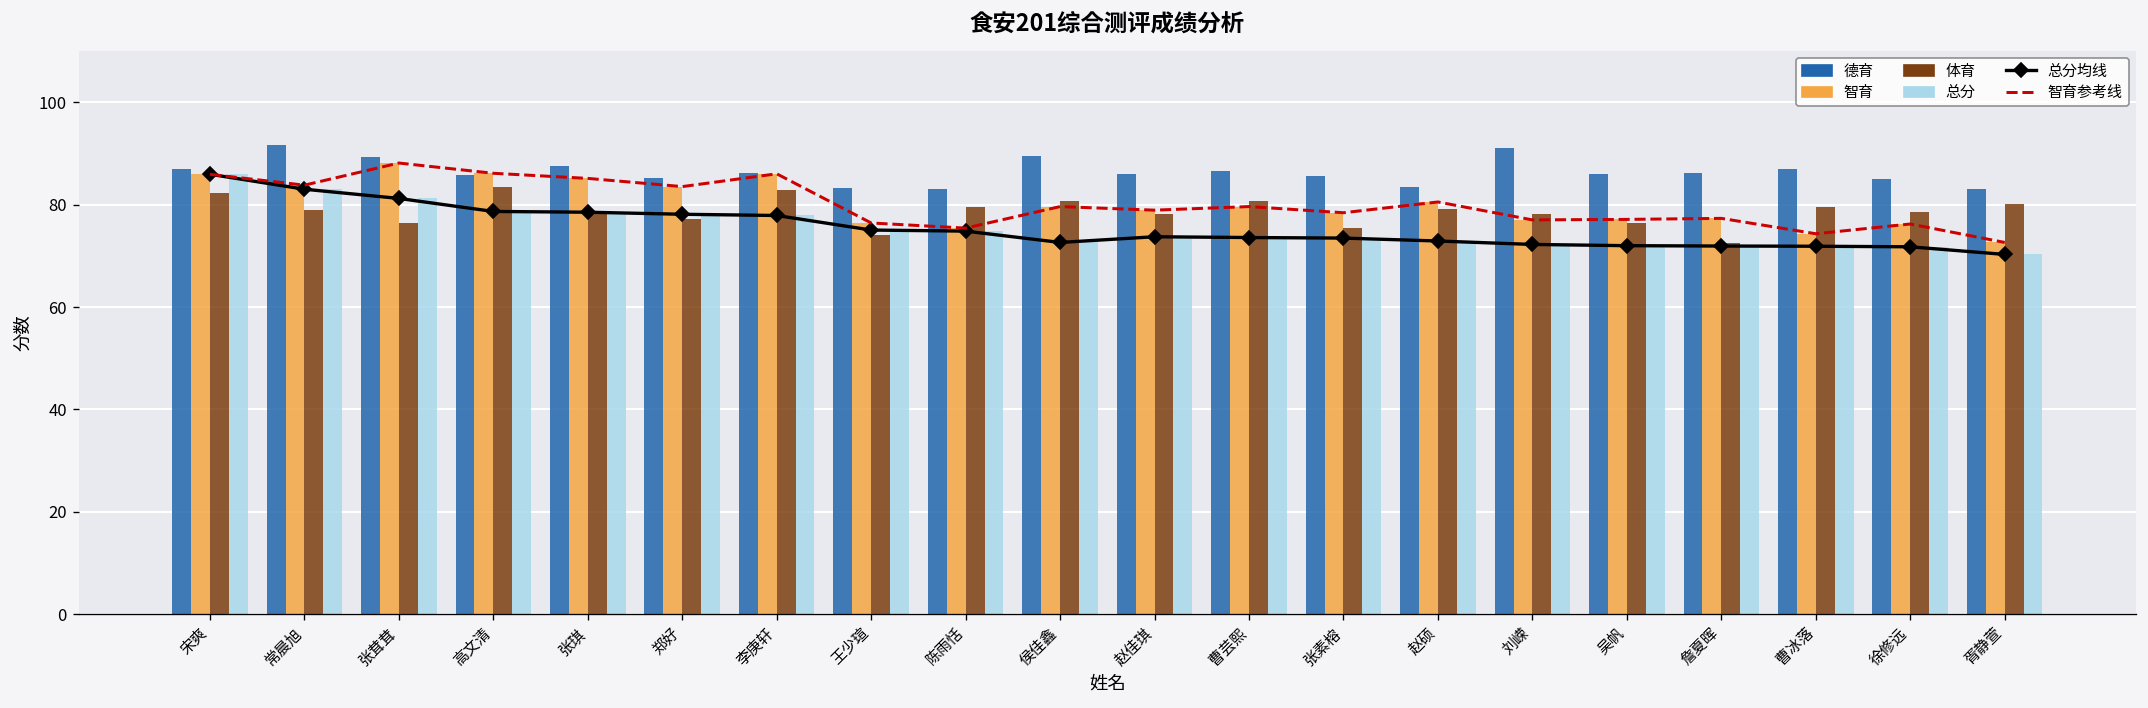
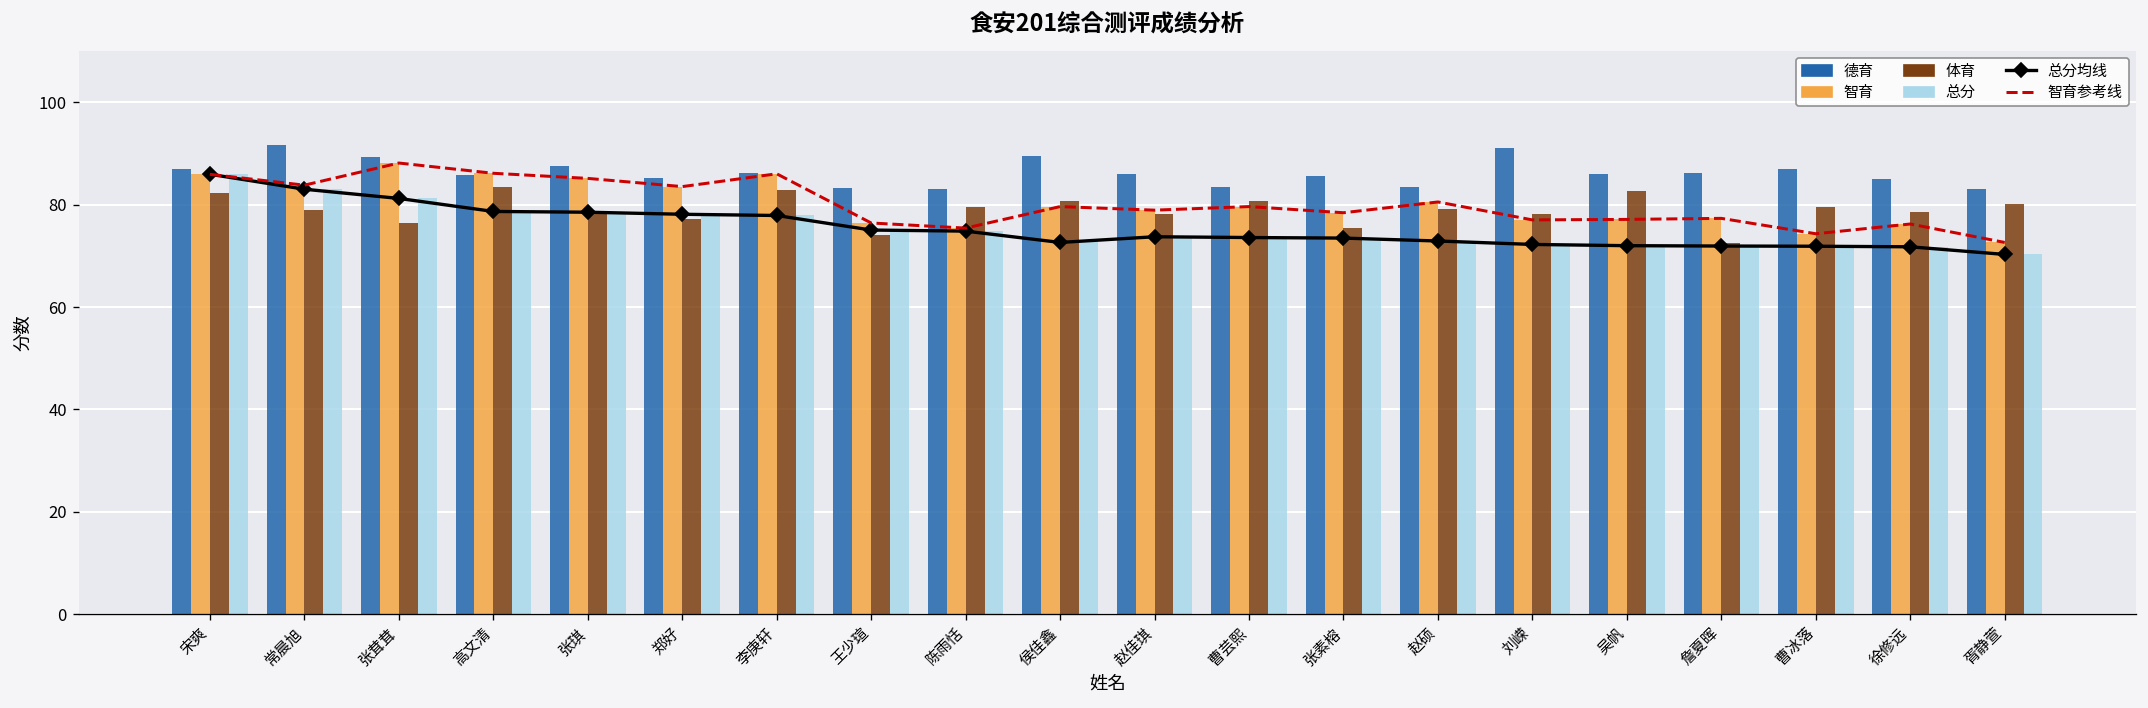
德育, 曹芸熙: 87 -> 83
体育, 吴帆: 76 -> 83
